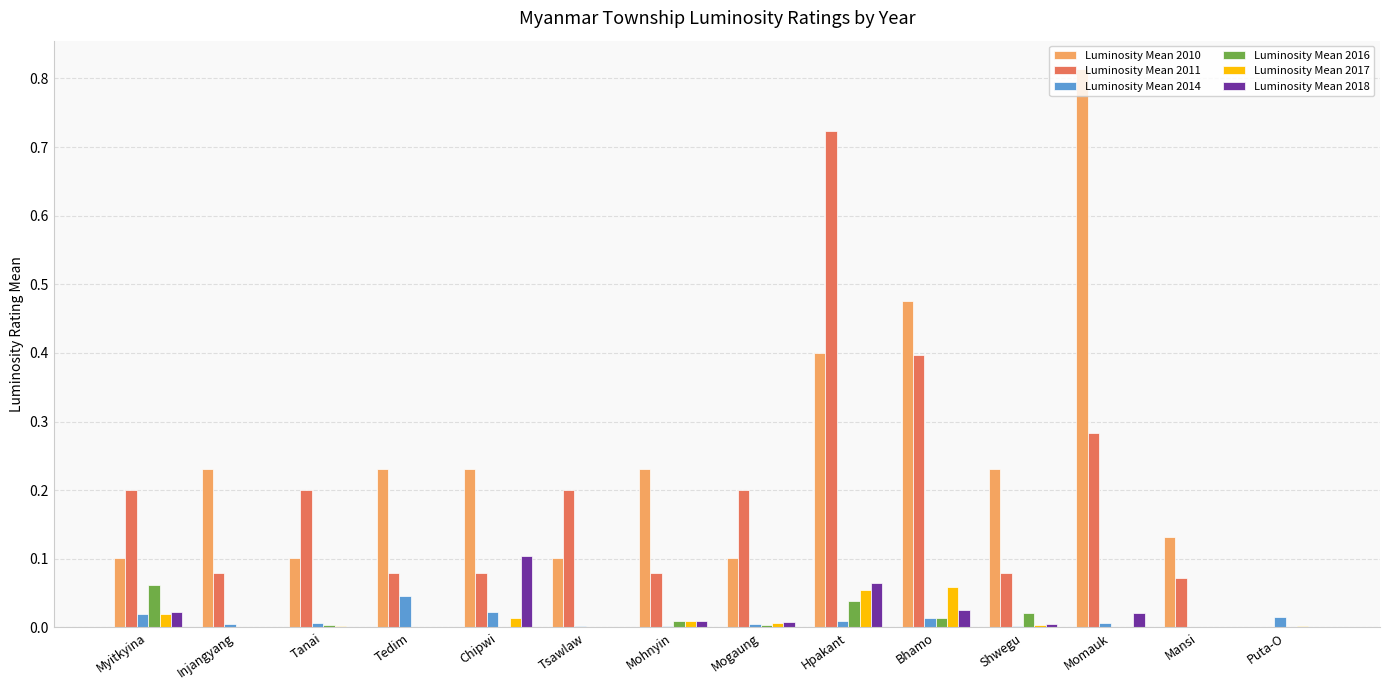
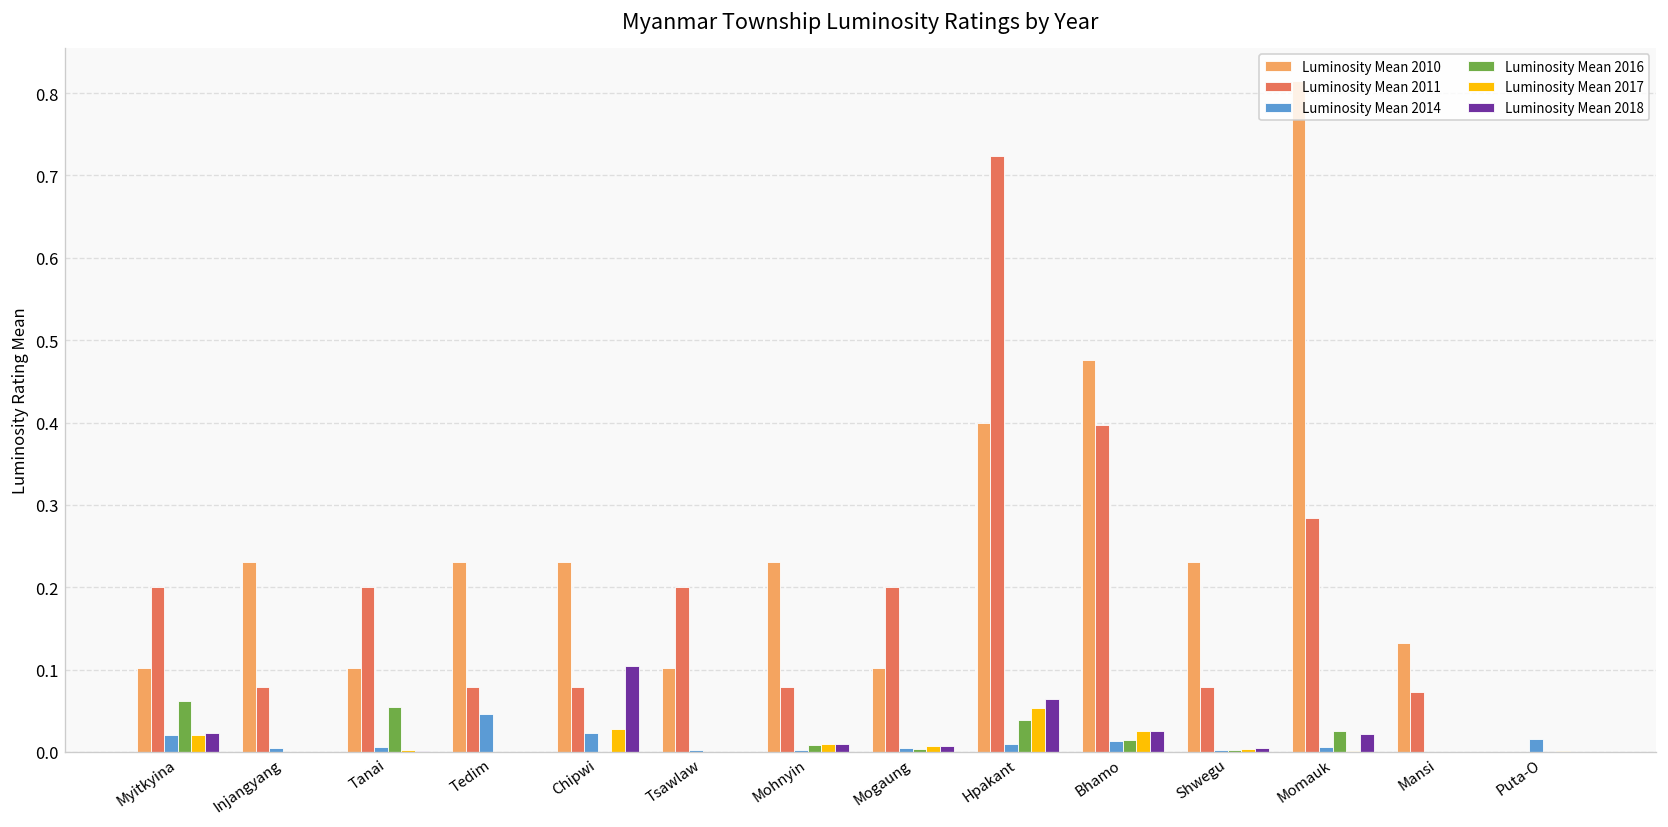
Luminosity Mean 2016, Tanai: 0.00 -> 0.05
Luminosity Mean 2017, Chipwi: 0.01 -> 0.03
Luminosity Mean 2017, Bhamo: 0.06 -> 0.03
Luminosity Mean 2016, Shwegu: 0.02 -> 0.00
Luminosity Mean 2016, Momauk: 0.00 -> 0.03
